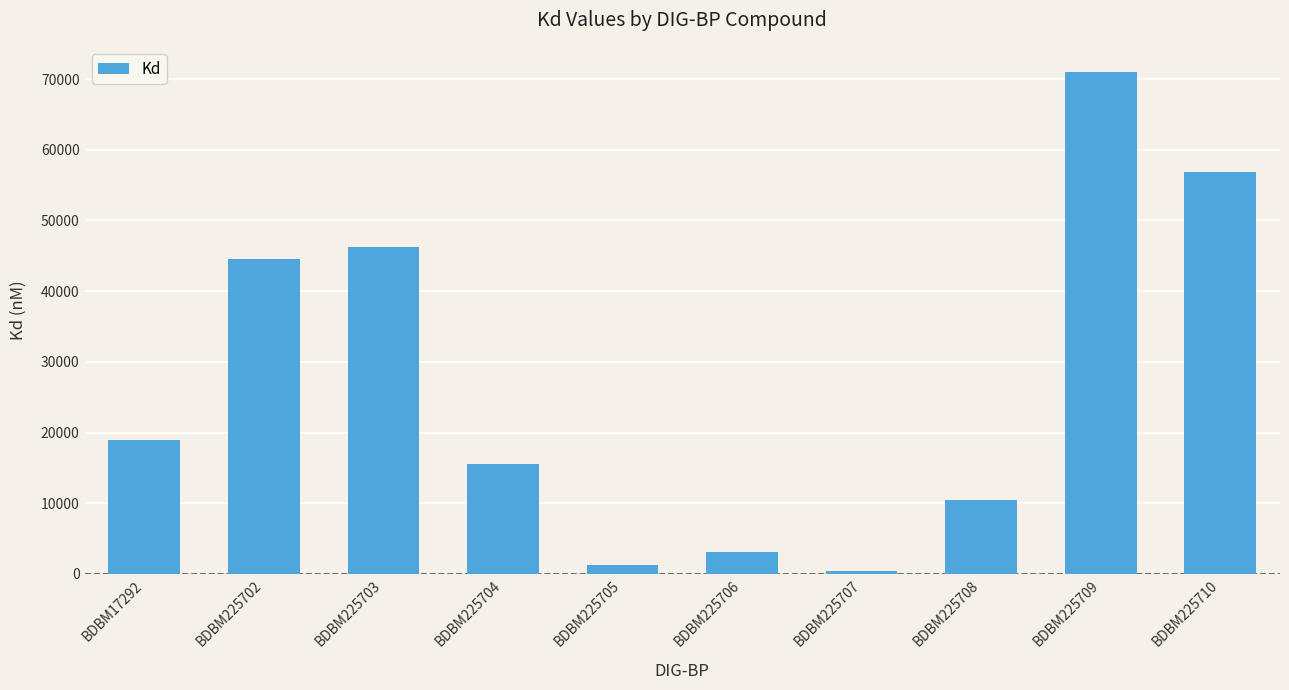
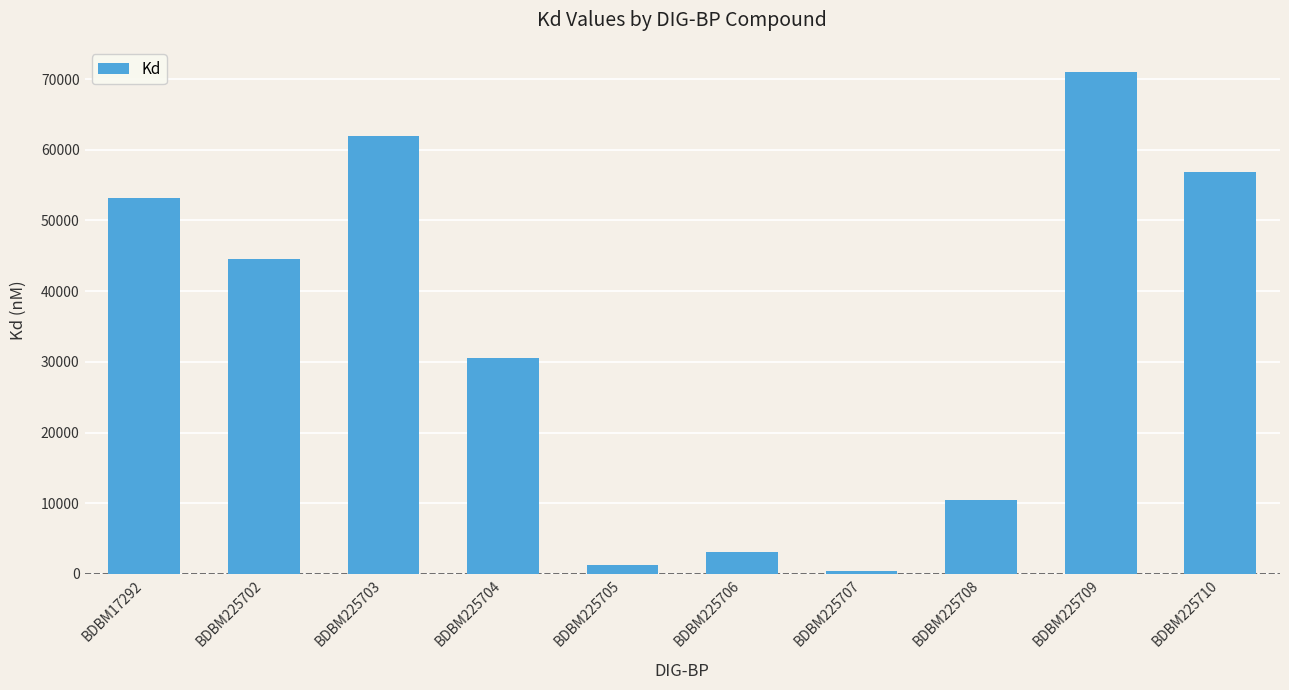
BDBM17292: 19000 -> 53000
BDBM225703: 46000 -> 62000
BDBM225704: 16000 -> 31000
